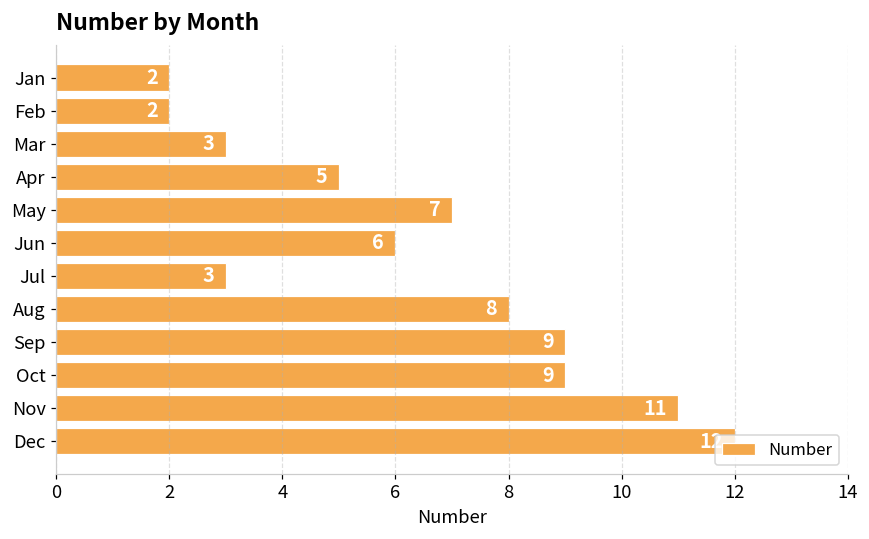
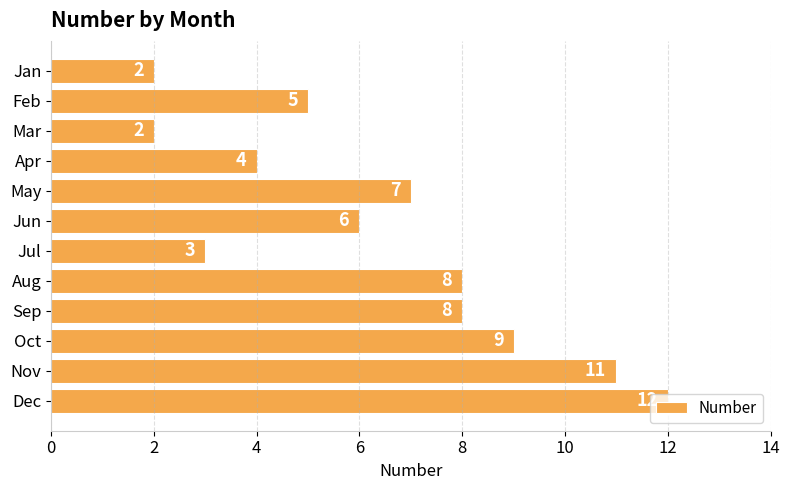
Feb: 2 -> 5
Mar: 3 -> 2
Apr: 5 -> 4
Sep: 9 -> 8
